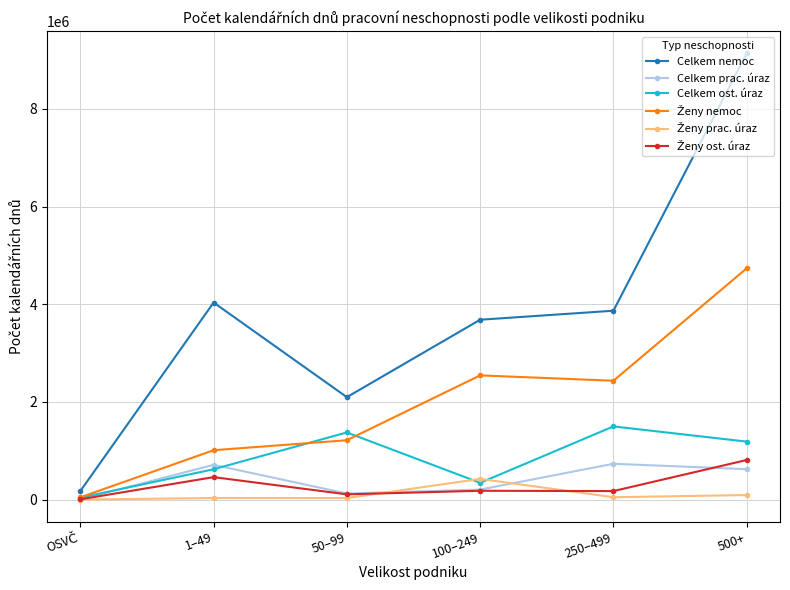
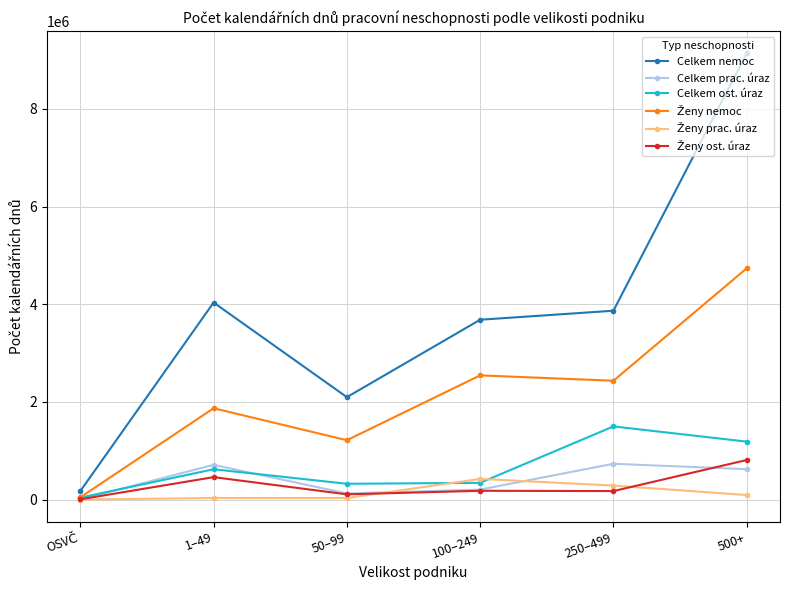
Ženy nemoc, 1–49: 1000000 -> 1900000
Celkem ost. úraz, 50–99: 1400000 -> 300000
Ženy prac. úraz, 250–499: 0 -> 300000
